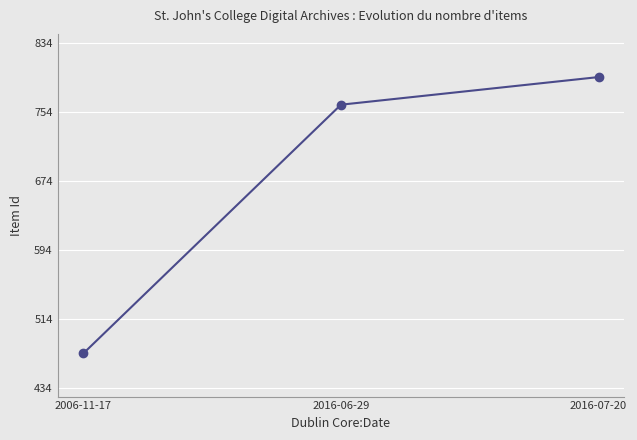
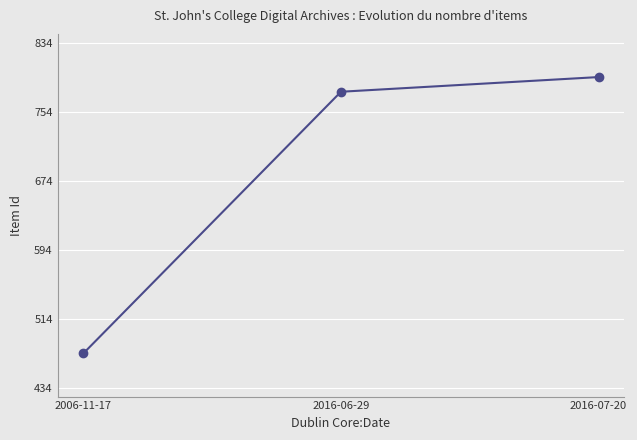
2016-06-29: 760 -> 780
